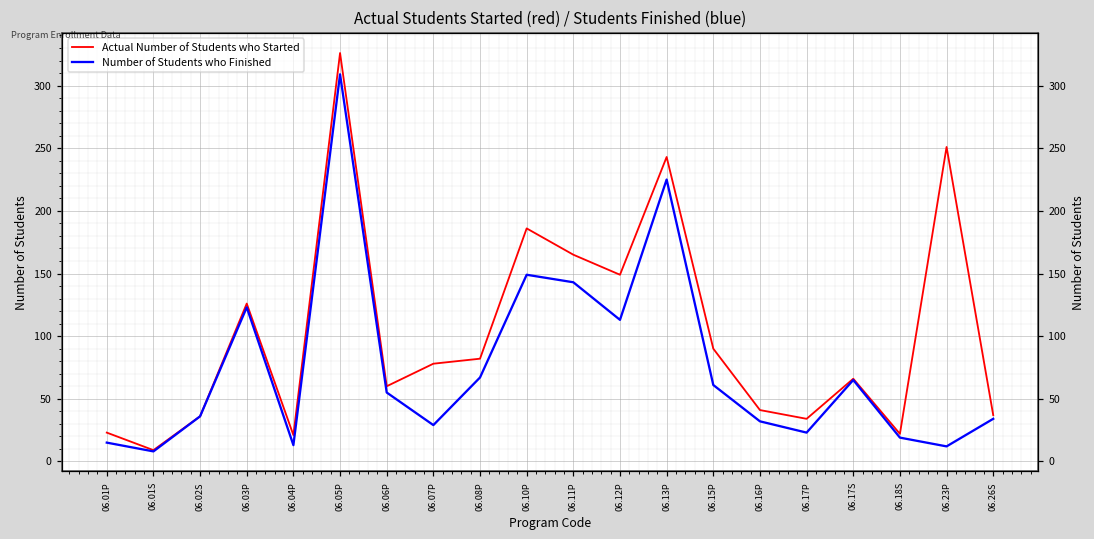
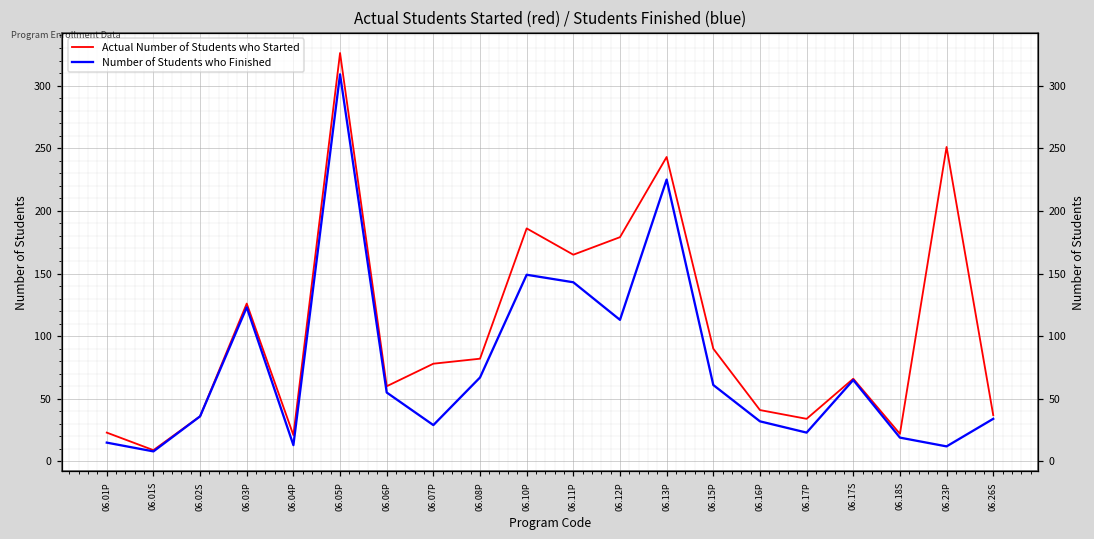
Actual Number of Students who Started, 06.12P: 149 -> 179
